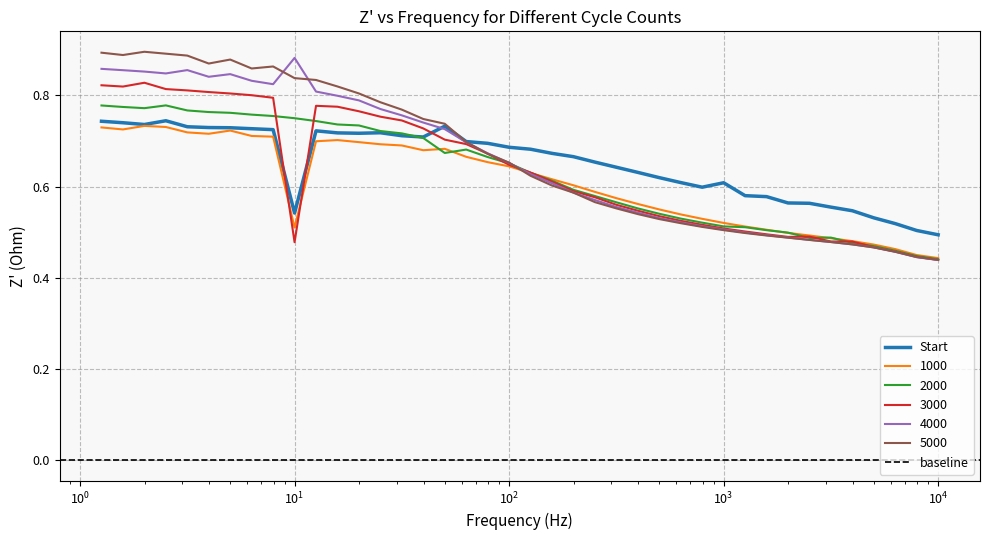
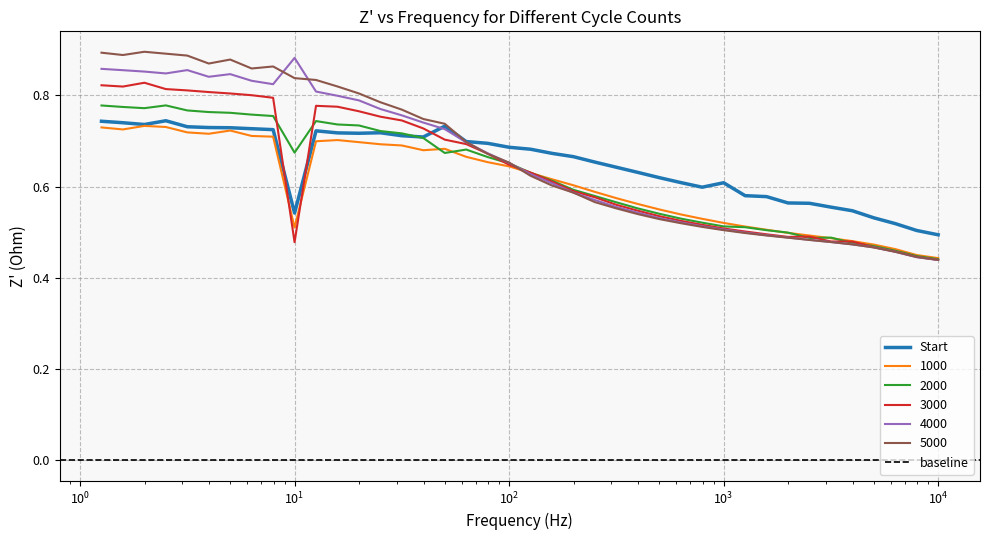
2000, 10^1: 0.75 -> 0.67
